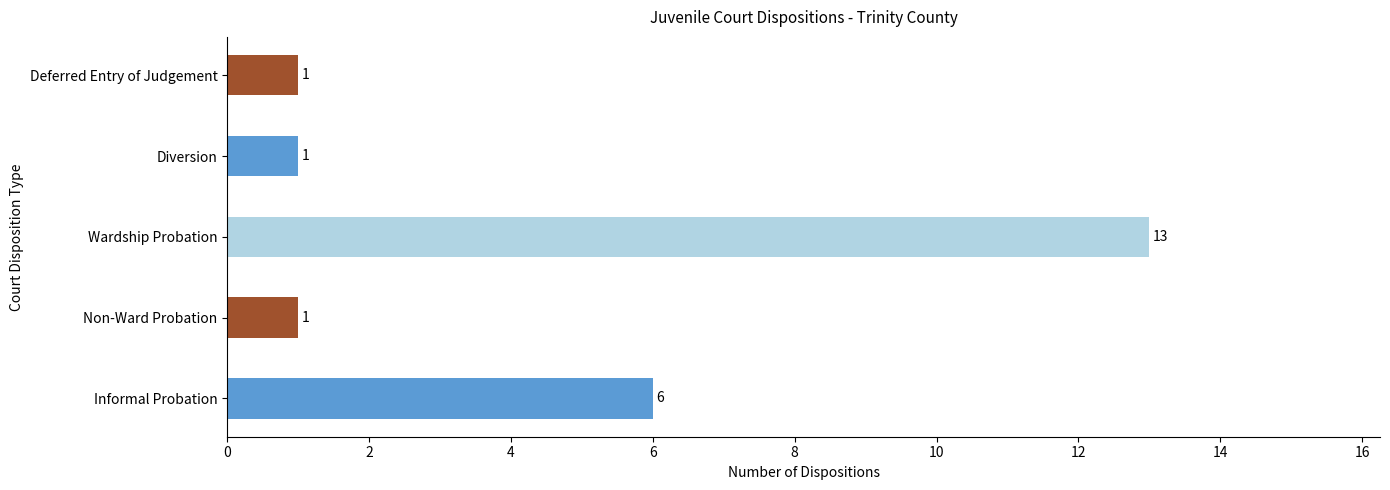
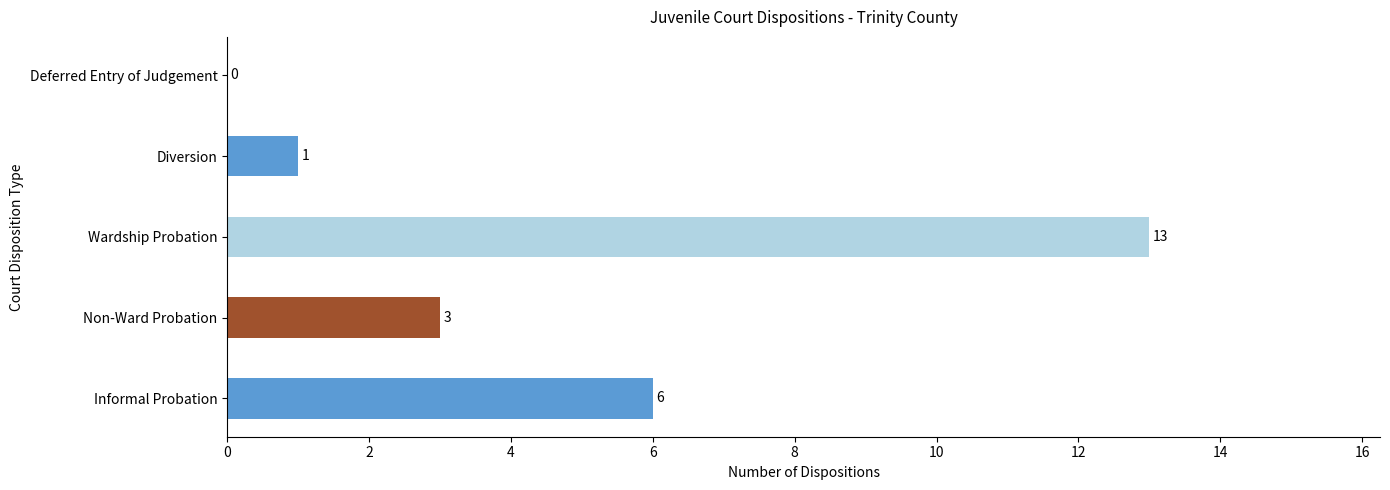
Deferred Entry of Judgement: 1 -> 0
Non-Ward Probation: 1 -> 3
